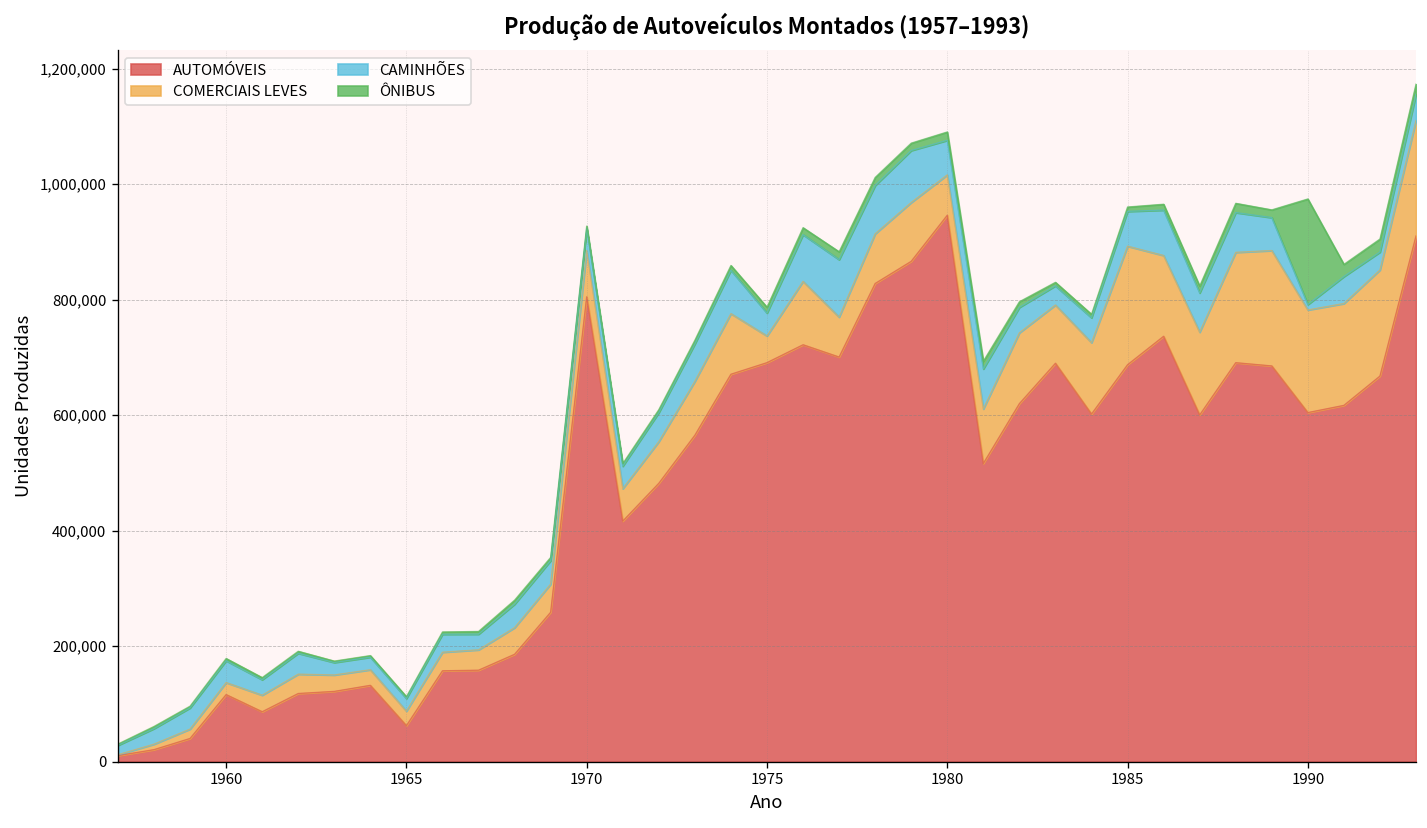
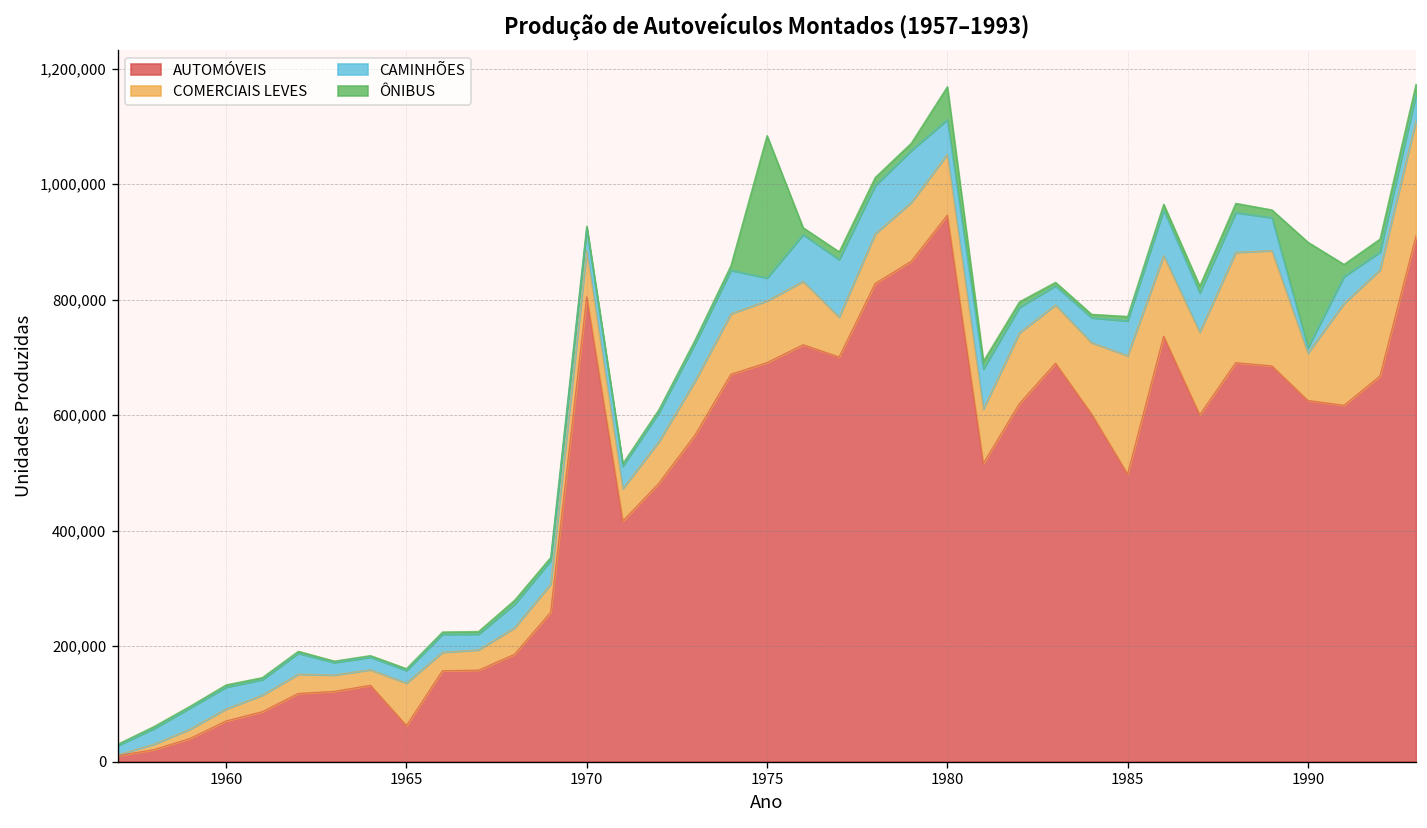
AUTOMÓVEIS, 1960: 120,000 -> 70,000
COMERCIAIS LEVES, 1965: 30,000 -> 70,000
COMERCIAIS LEVES, 1975: 50,000 -> 110,000
ÔNIBUS, 1975: 10,000 -> 250,000
COMERCIAIS LEVES, 1980: 70,000 -> 110,000
ÔNIBUS, 1980: 10,000 -> 60,000
AUTOMÓVEIS, 1985: 690,000 -> 500,000
AUTOMÓVEIS, 1990: 600,000 -> 630,000
COMERCIAIS LEVES, 1990: 180,000 -> 80,000
